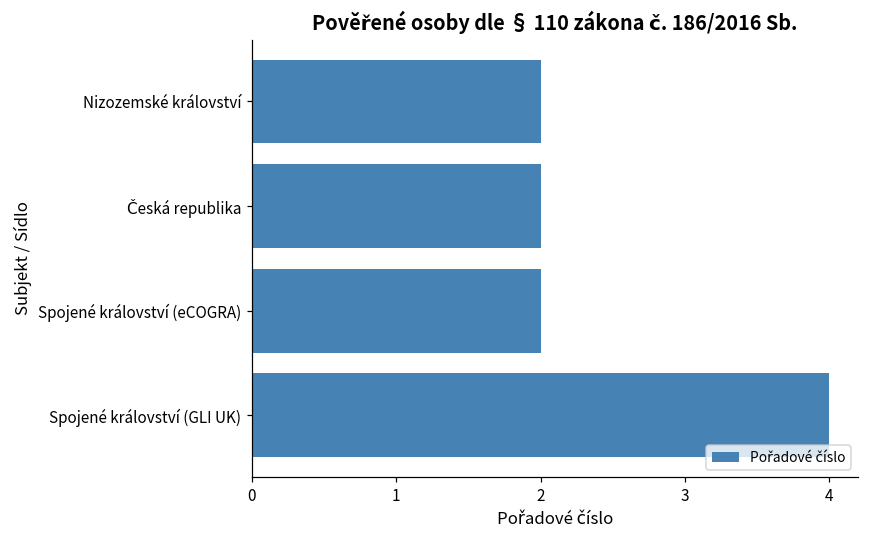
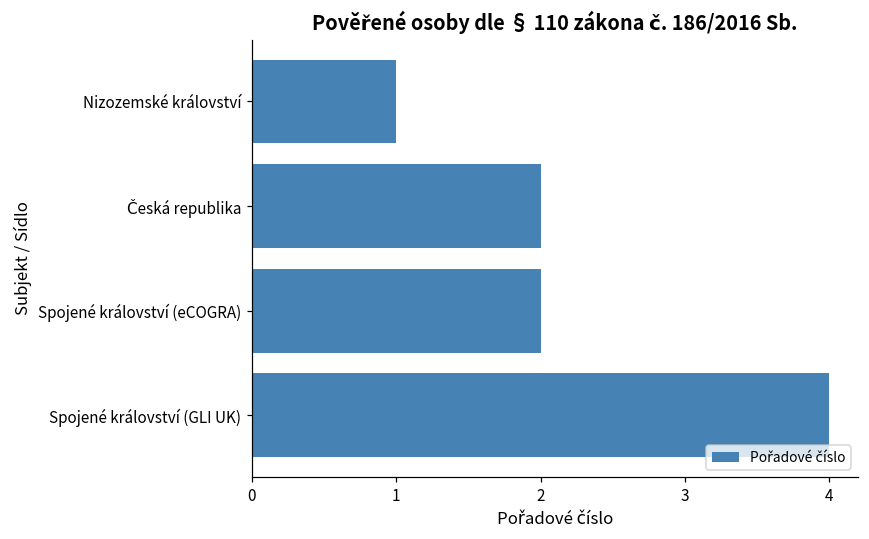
Nizozemské království: 2 -> 1
